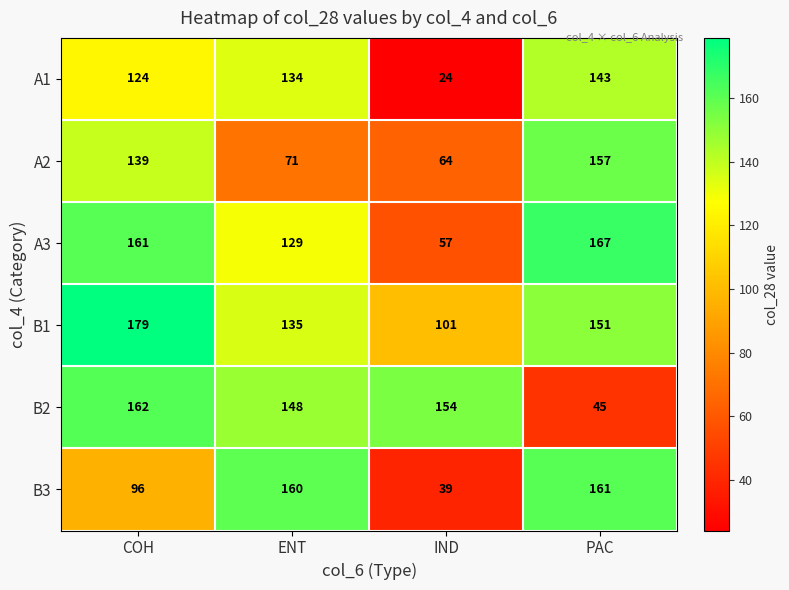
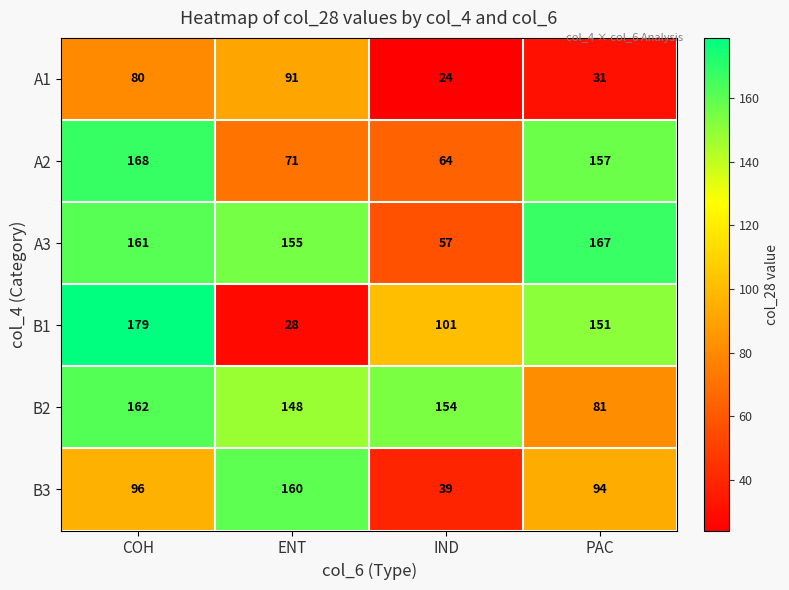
A1, COH: 124 -> 80
A1, ENT: 134 -> 91
A1, PAC: 143 -> 31
A2, COH: 139 -> 168
A3, ENT: 129 -> 155
B1, ENT: 135 -> 28
B2, PAC: 45 -> 81
B3, PAC: 161 -> 94
